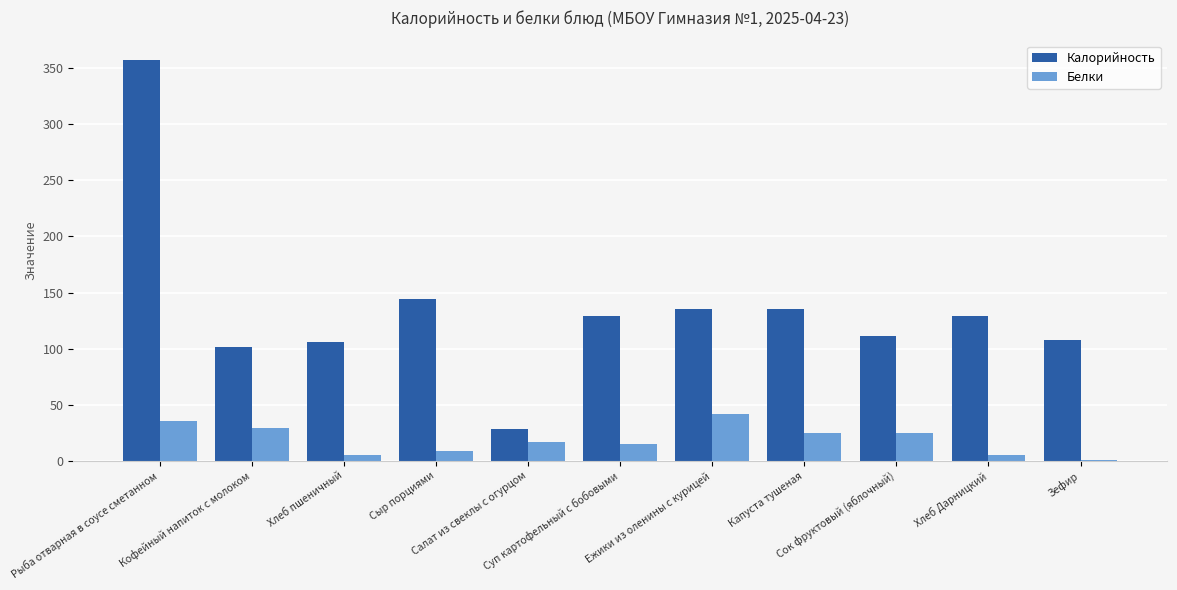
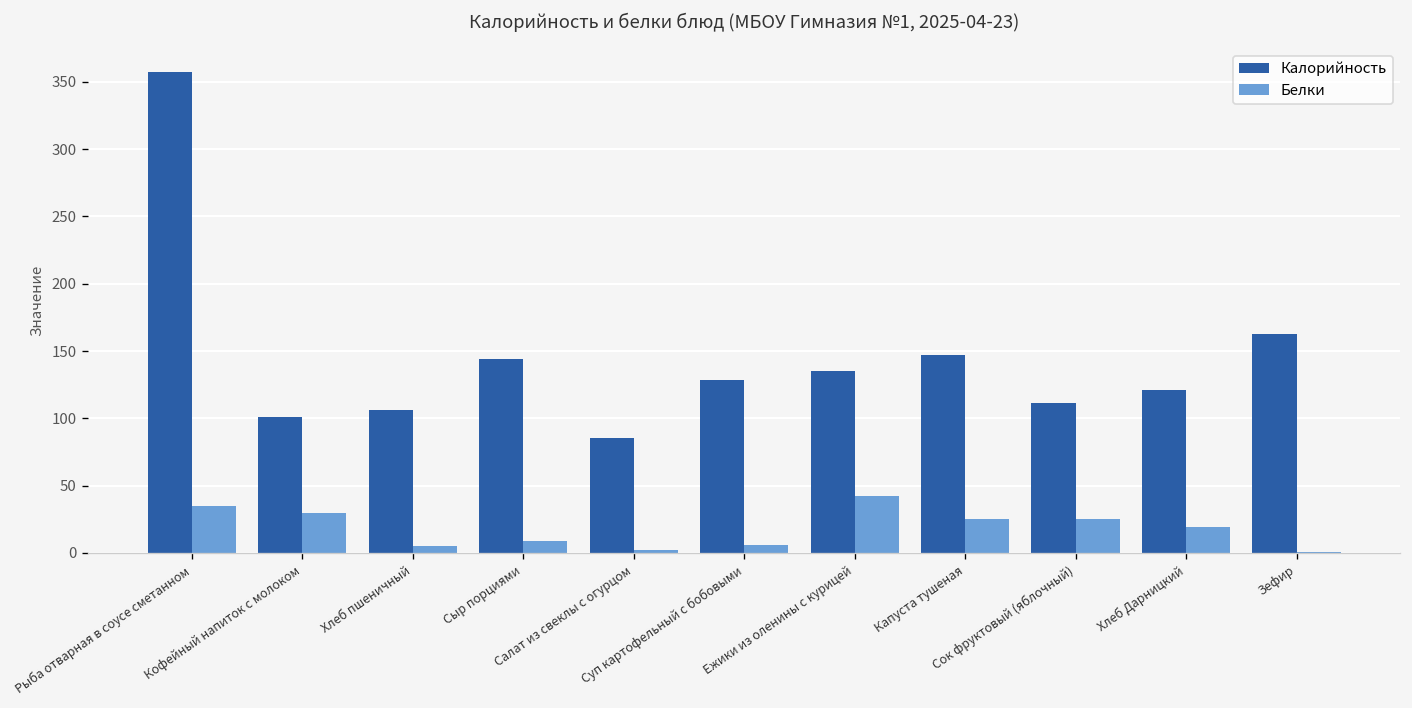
Калорийность, Салат из свеклы с огурцом: 28 -> 85
Белки, Салат из свеклы с огурцом: 17 -> 2
Белки, Суп картофельный с бобовыми: 15 -> 5
Калорийность, Капуста тушеная: 135 -> 147
Калорийность, Хлеб Дарницкий: 129 -> 121
Белки, Хлеб Дарницкий: 5 -> 19
Калорийность, Зефир: 108 -> 163
